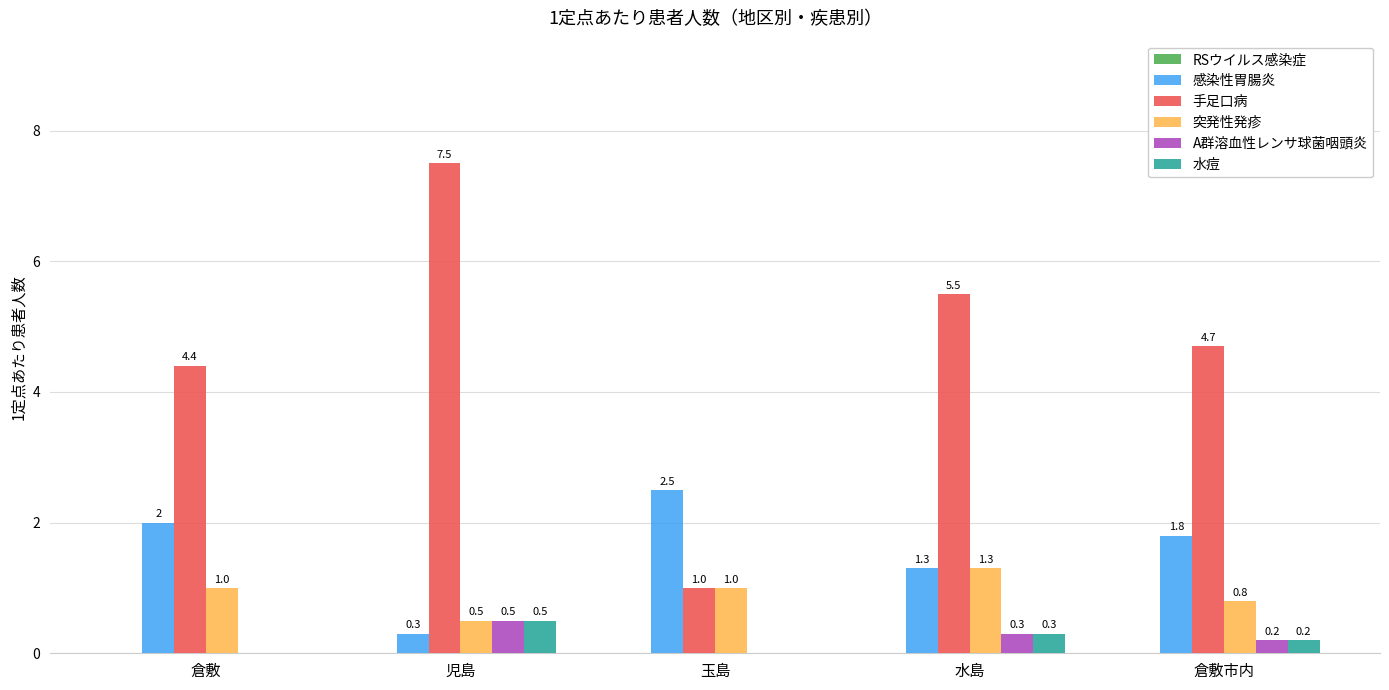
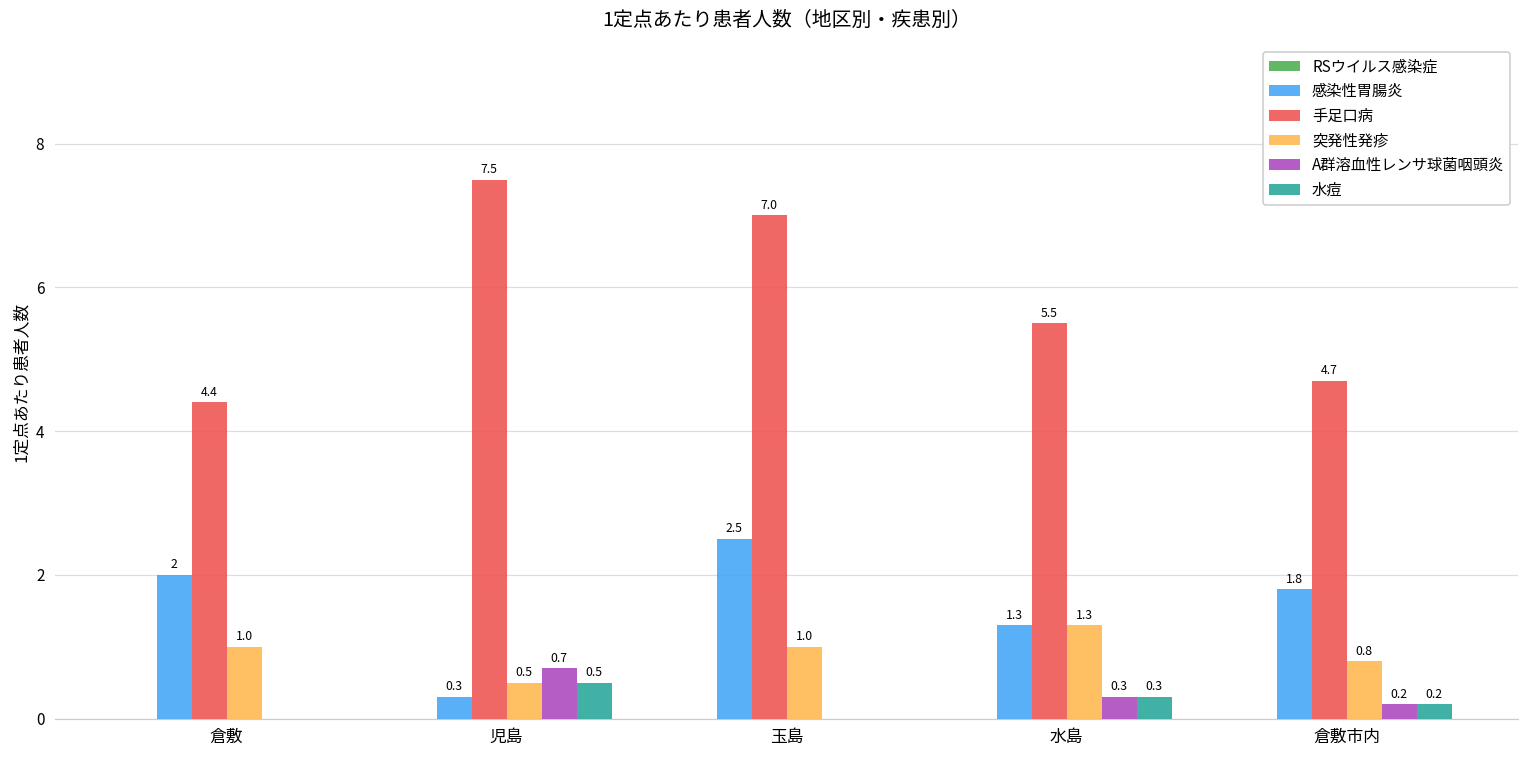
A群溶血性レンサ球菌咽頭炎, 児島: 0.5 -> 0.7
手足口病, 玉島: 1.0 -> 7.0
